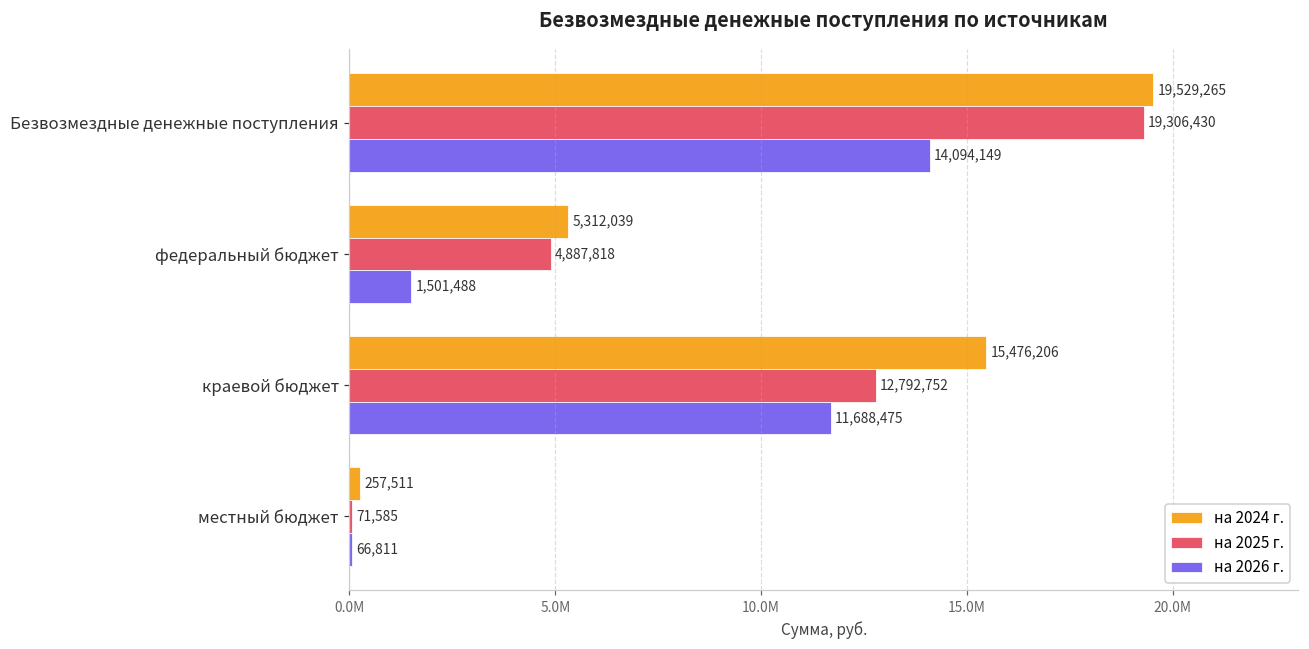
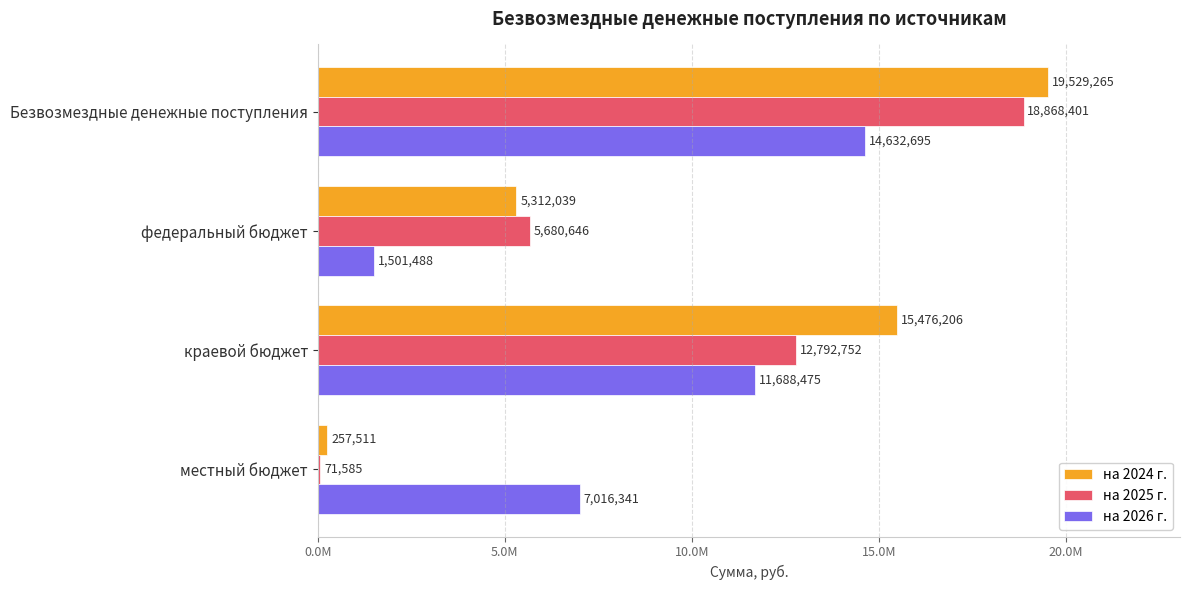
на 2025 г., Безвозмездные денежные поступления: 19,306,430 -> 18,868,401
на 2026 г., Безвозмездные денежные поступления: 14,094,149 -> 14,632,695
на 2025 г., федеральный бюджет: 4,887,818 -> 5,680,646
на 2026 г., местный бюджет: 66,811 -> 7,016,341
